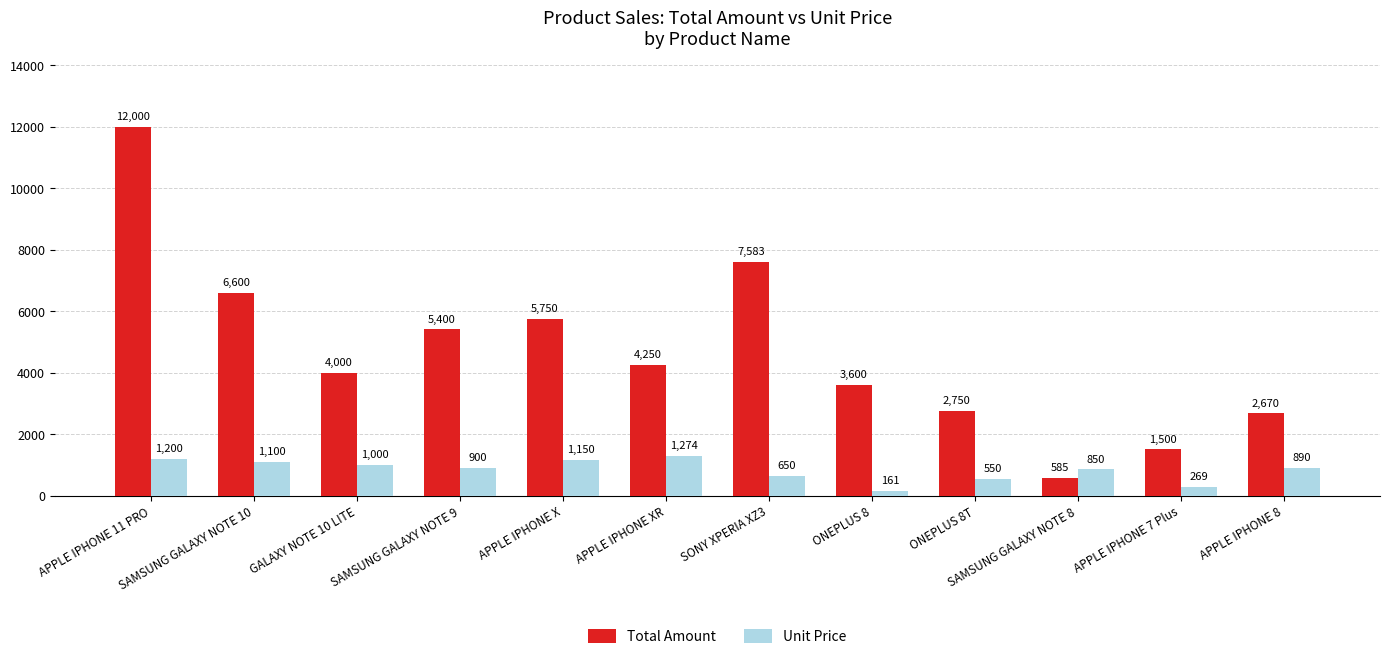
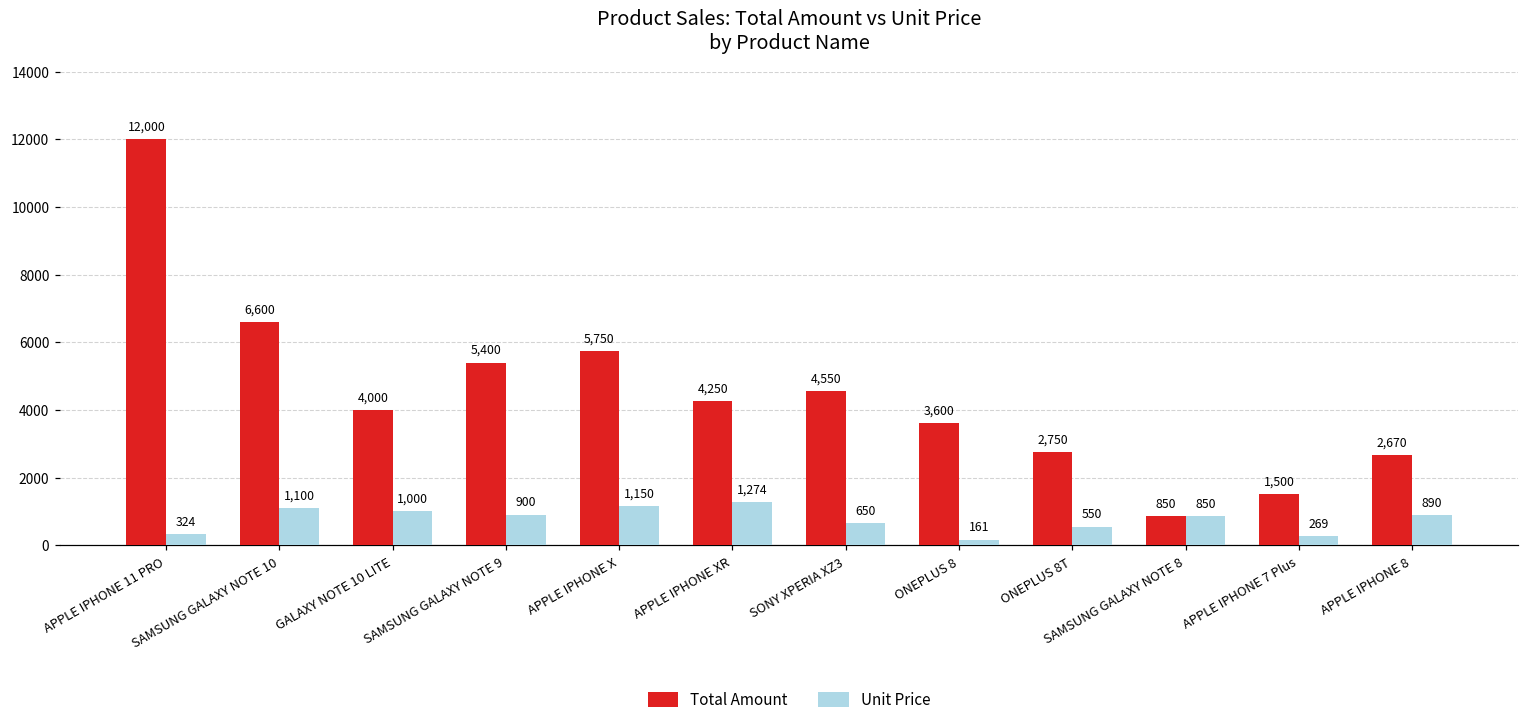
Unit Price, APPLE IPHONE 11 PRO: 1,200 -> 324
Total Amount, SONY XPERIA XZ3: 7,583 -> 4,550
Total Amount, SAMSUNG GALAXY NOTE 8: 585 -> 850
